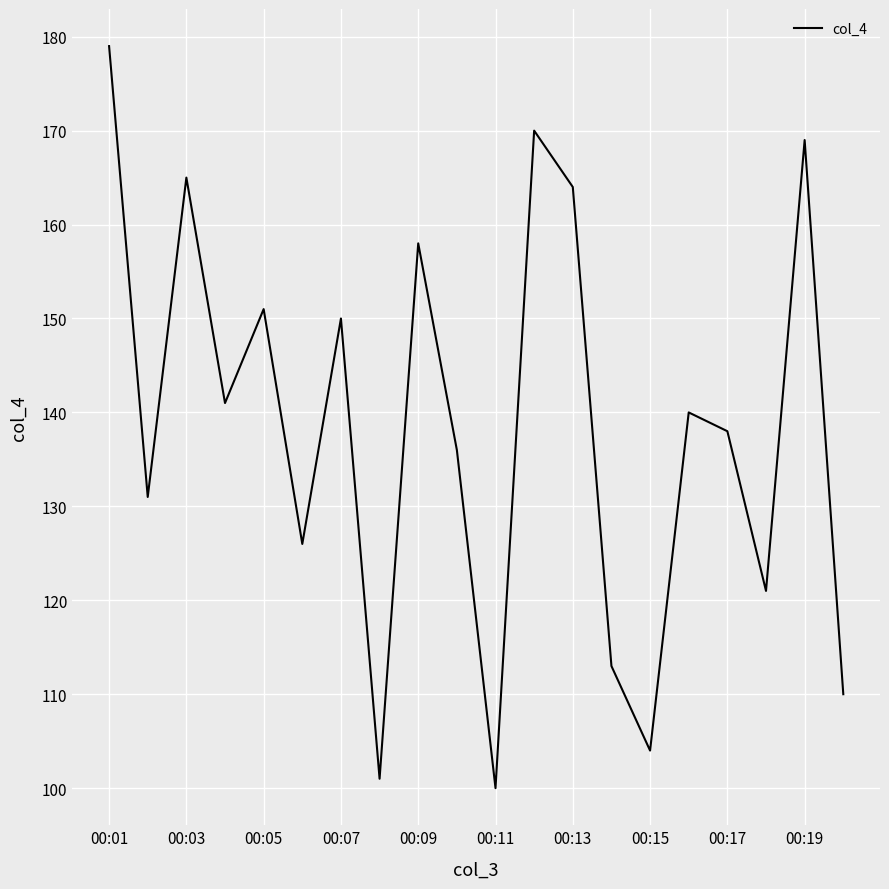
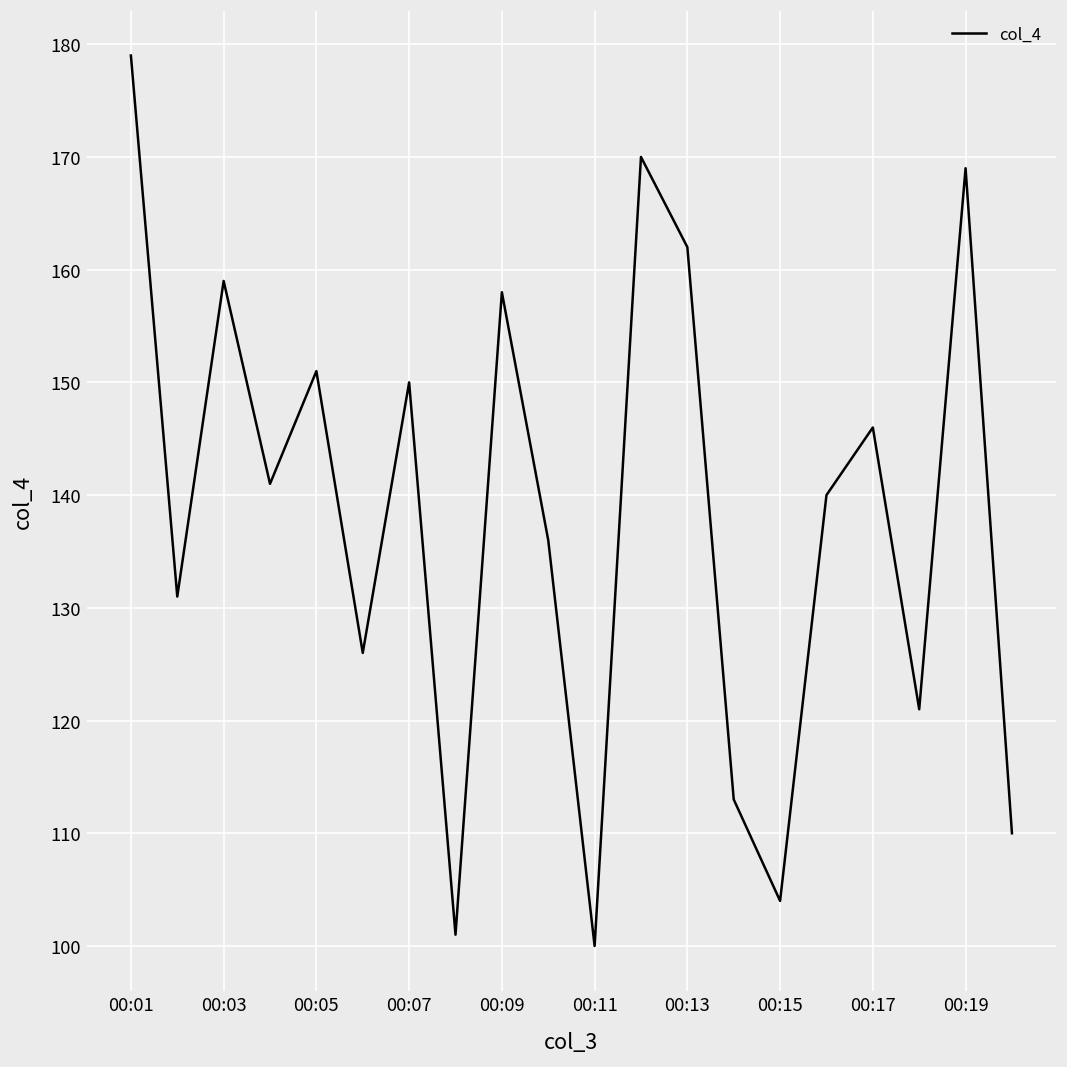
00:03: 165 -> 159
00:13: 164 -> 162
00:17: 138 -> 146
